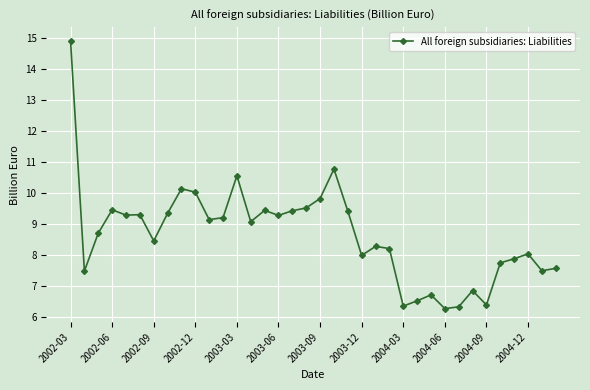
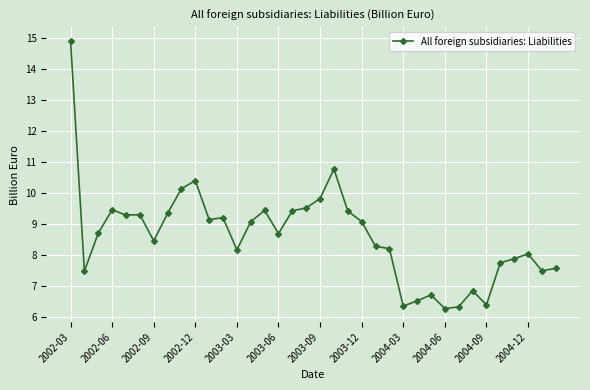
2002-12: 10.0 -> 10.4
2003-03: 10.6 -> 8.2
2003-06: 9.3 -> 8.7
2003-12: 8.0 -> 9.1
